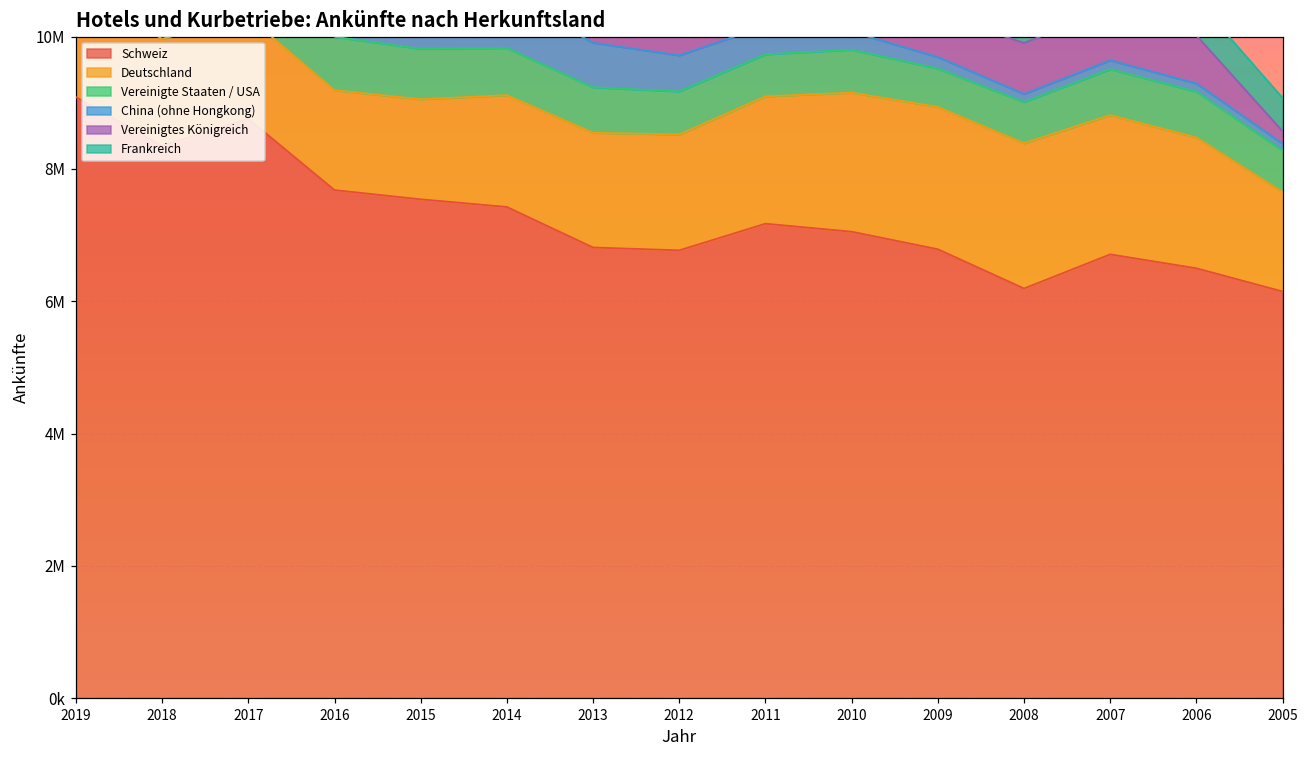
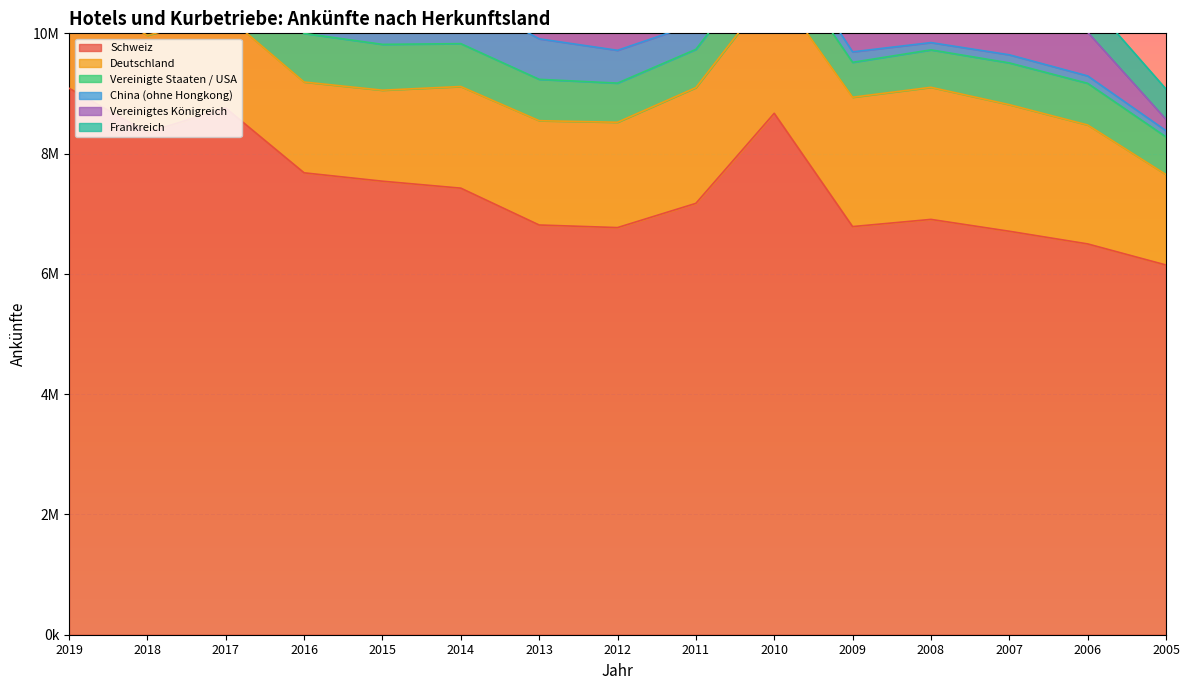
Schweiz, 2010: 7100000 -> 8700000
Schweiz, 2008: 6200000 -> 6900000
